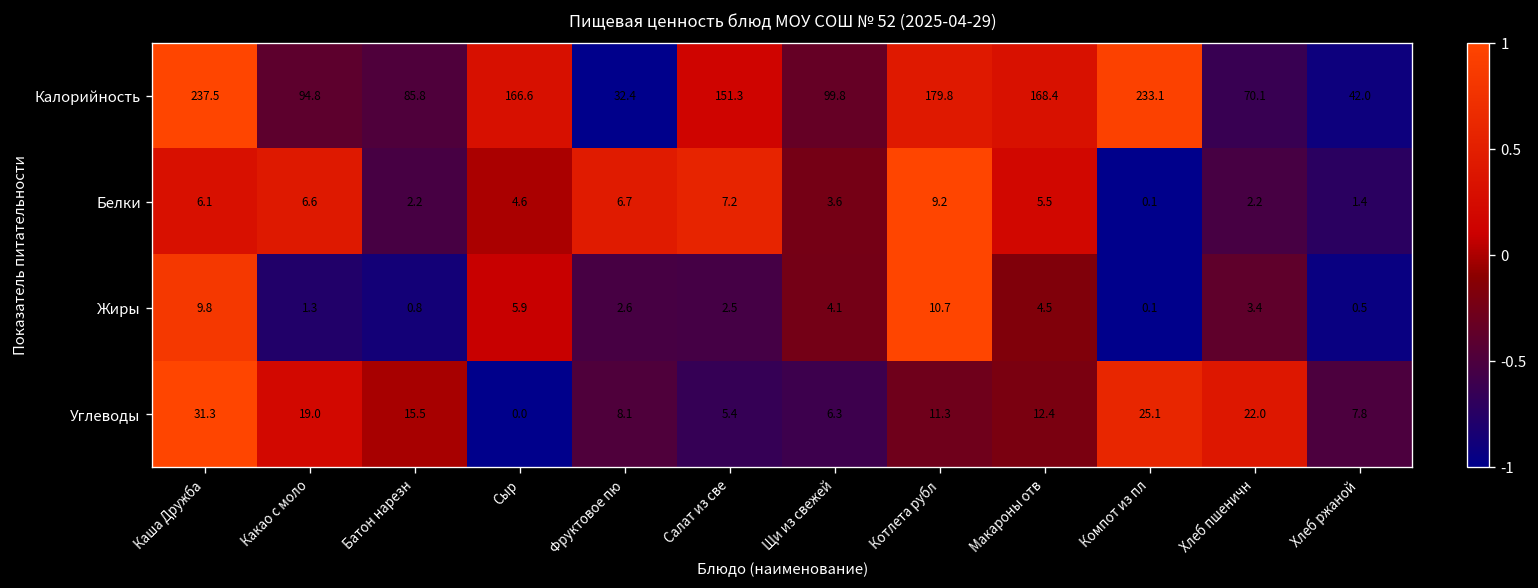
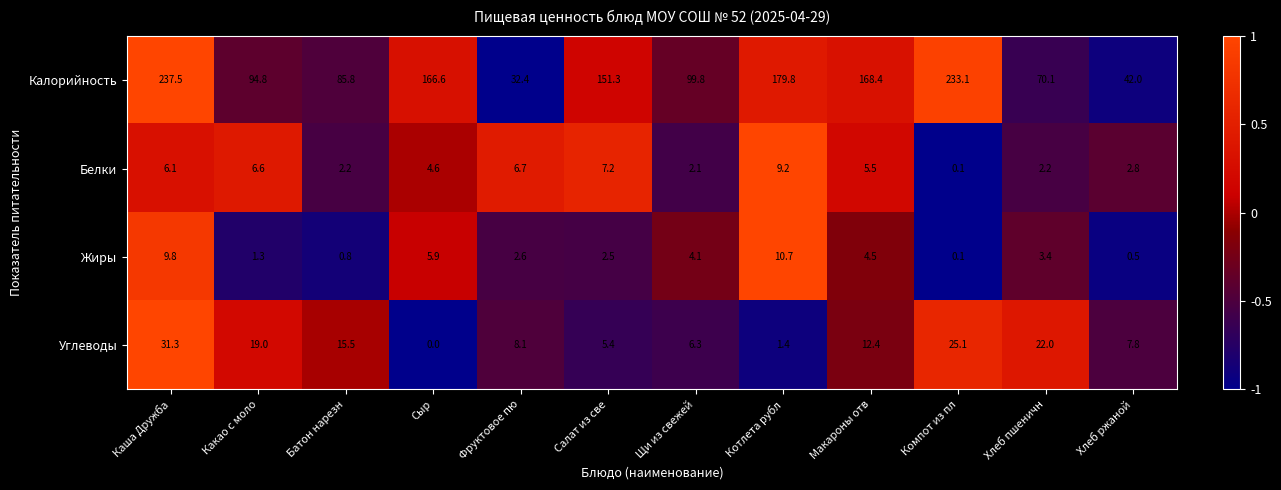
Белки, Щи из свежей: 3.6 -> 2.1
Белки, Хлеб ржаной: 1.4 -> 2.8
Углеводы, Котлета рубл: 11.3 -> 1.4
